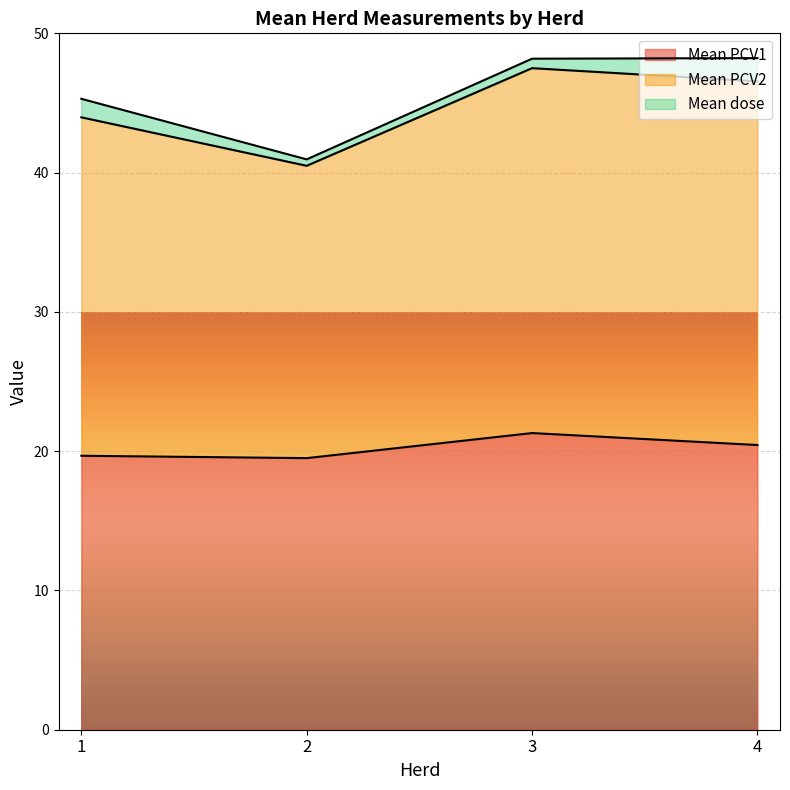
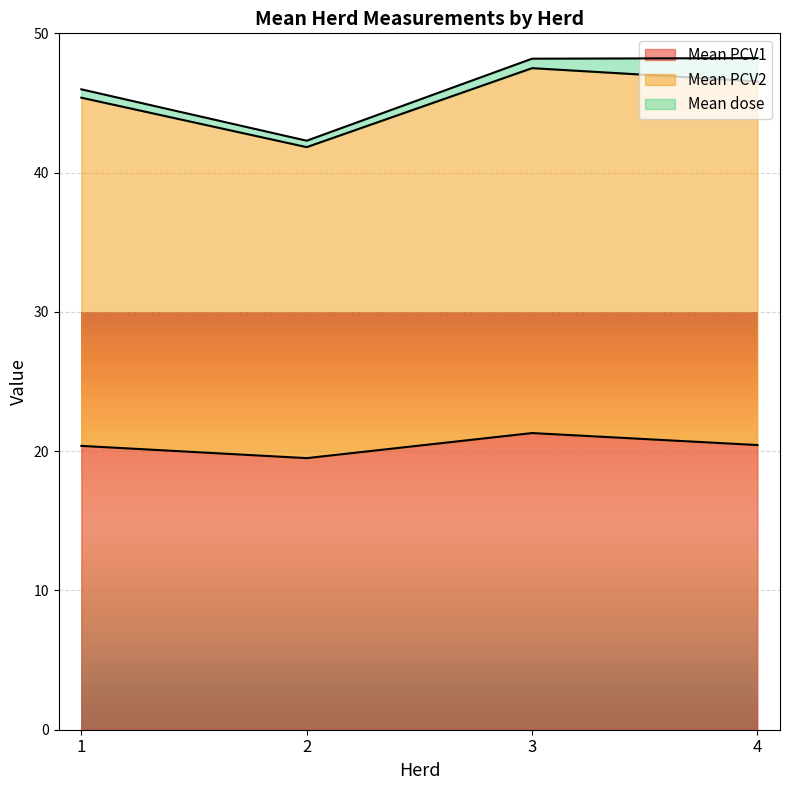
Mean PCV1, 1: 19.7 -> 20.4
Mean PCV2, 1: 24.3 -> 25.0
Mean dose, 1: 1.3 -> 0.6
Mean PCV2, 2: 21.0 -> 22.3
